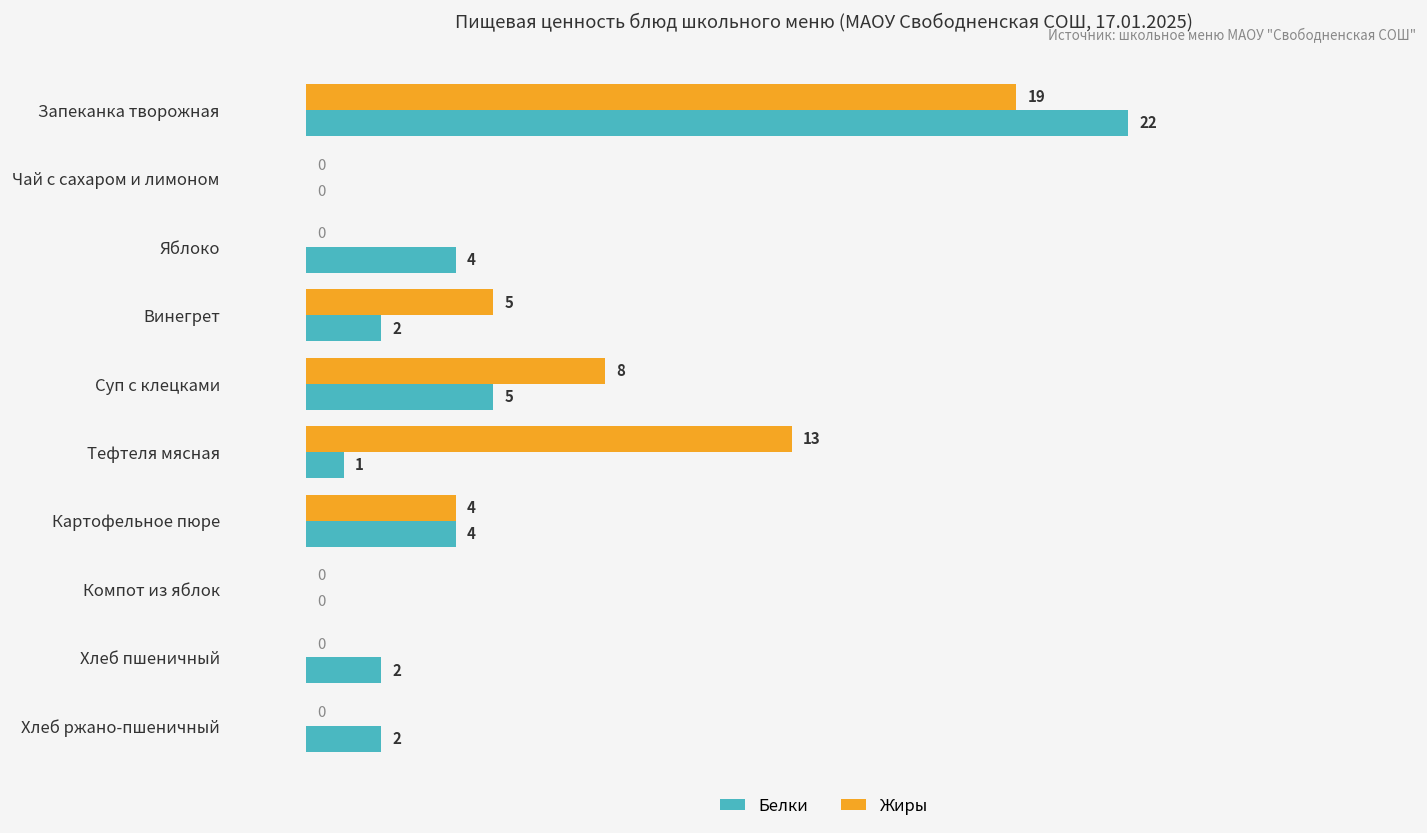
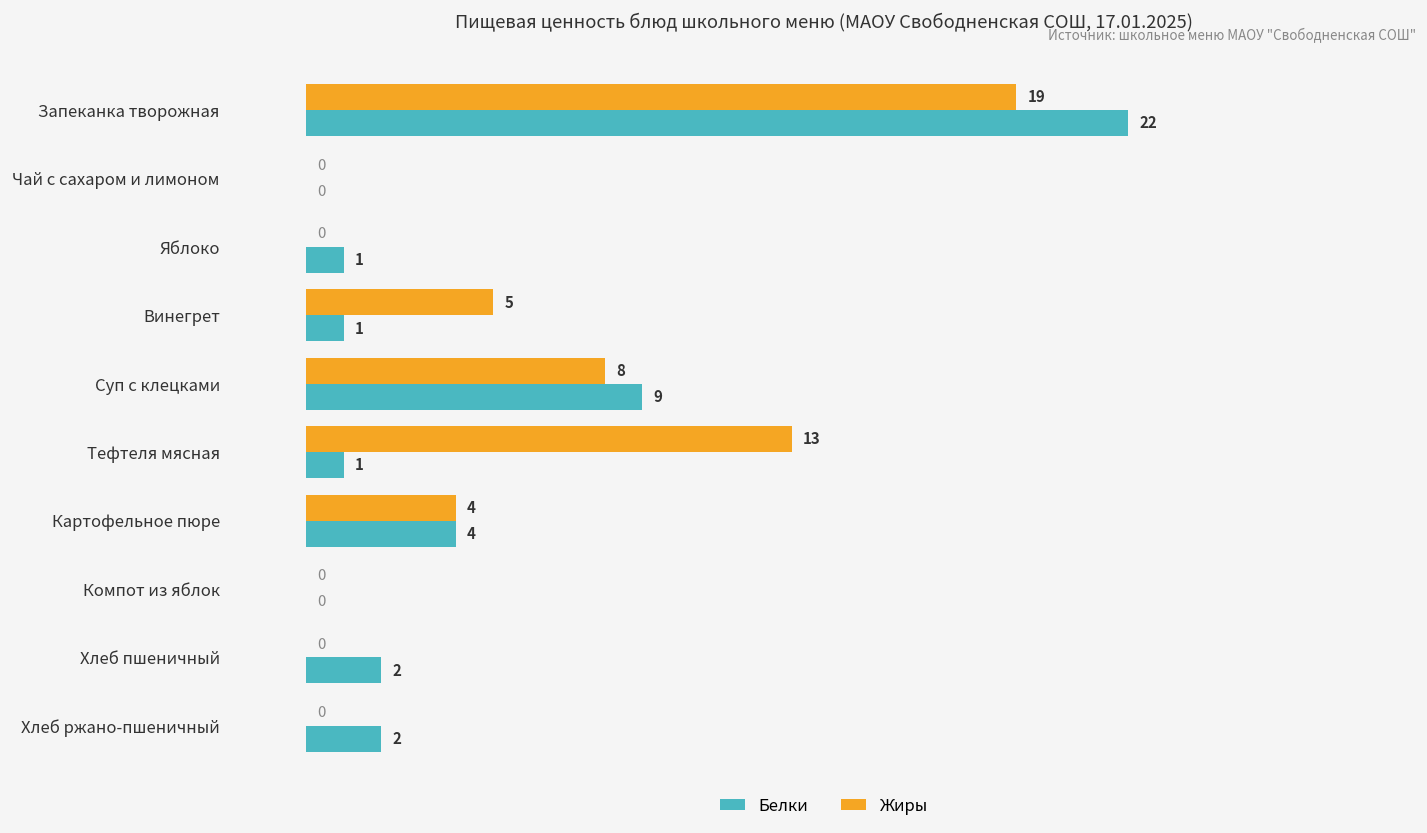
Белки, Яблоко: 4 -> 1
Белки, Винегрет: 2 -> 1
Белки, Суп с клецками: 5 -> 9
